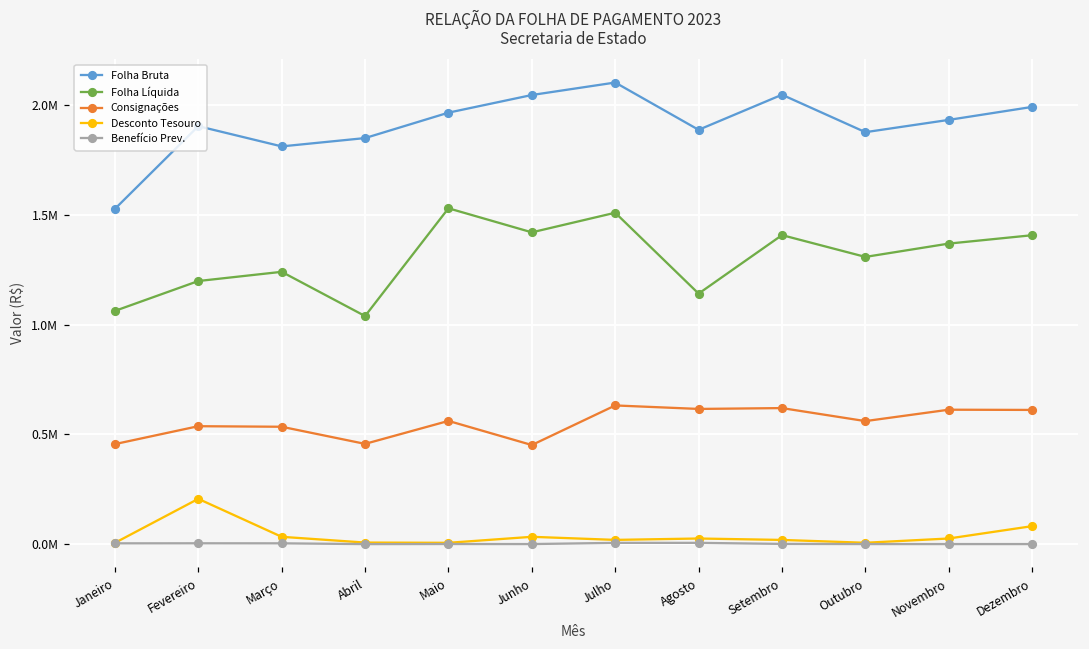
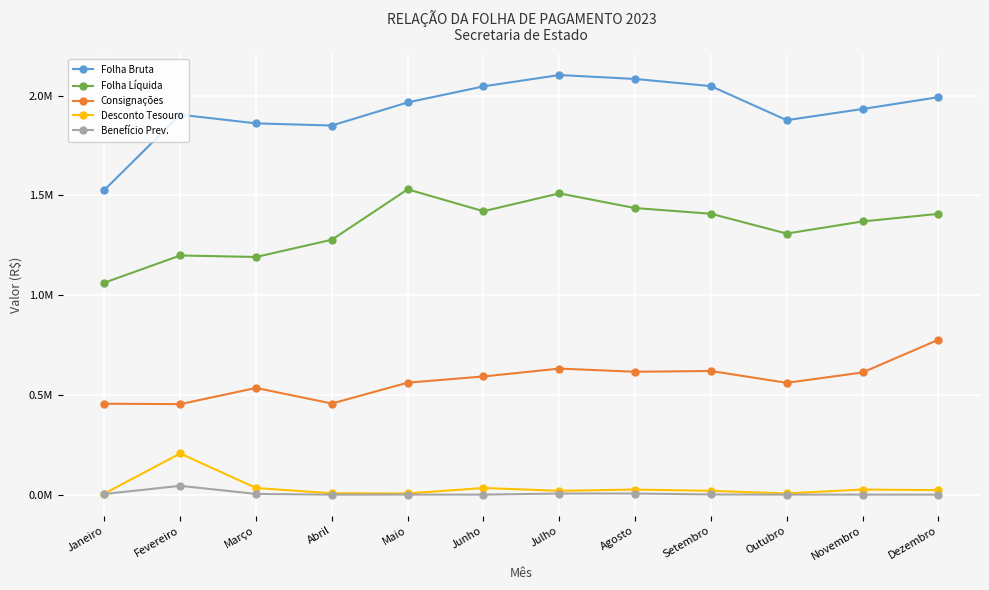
Consignações, Fevereiro: 540000 -> 450000
Benefício Prev., Fevereiro: 0 -> 40000
Folha Bruta, Março: 1810000 -> 1860000
Folha Líquida, Março: 1240000 -> 1190000
Folha Líquida, Abril: 1040000 -> 1280000
Consignações, Junho: 450000 -> 590000
Folha Bruta, Agosto: 1890000 -> 2080000
Folha Líquida, Agosto: 1140000 -> 1440000
Consignações, Dezembro: 610000 -> 780000
Desconto Tesouro, Dezembro: 80000 -> 20000
